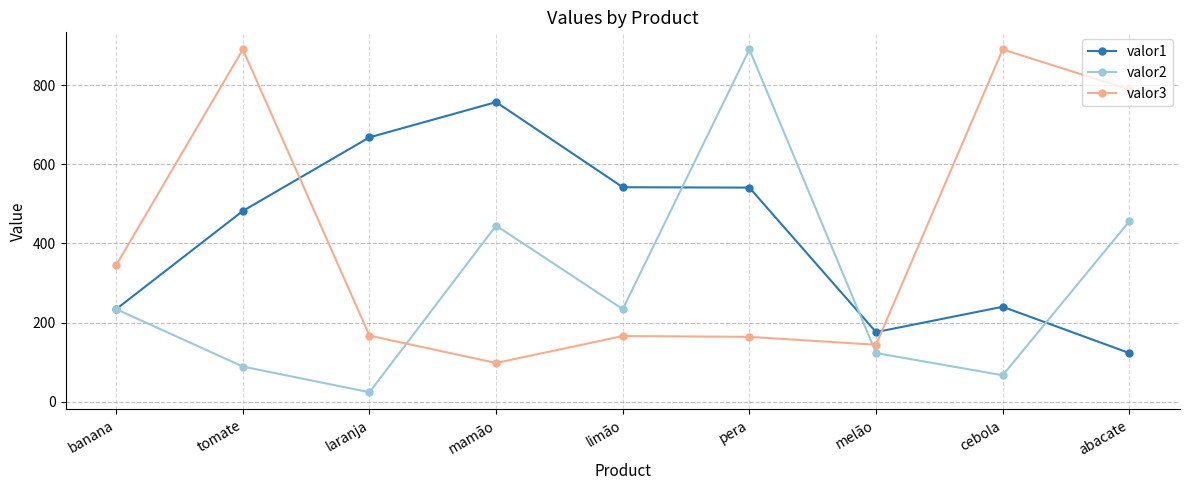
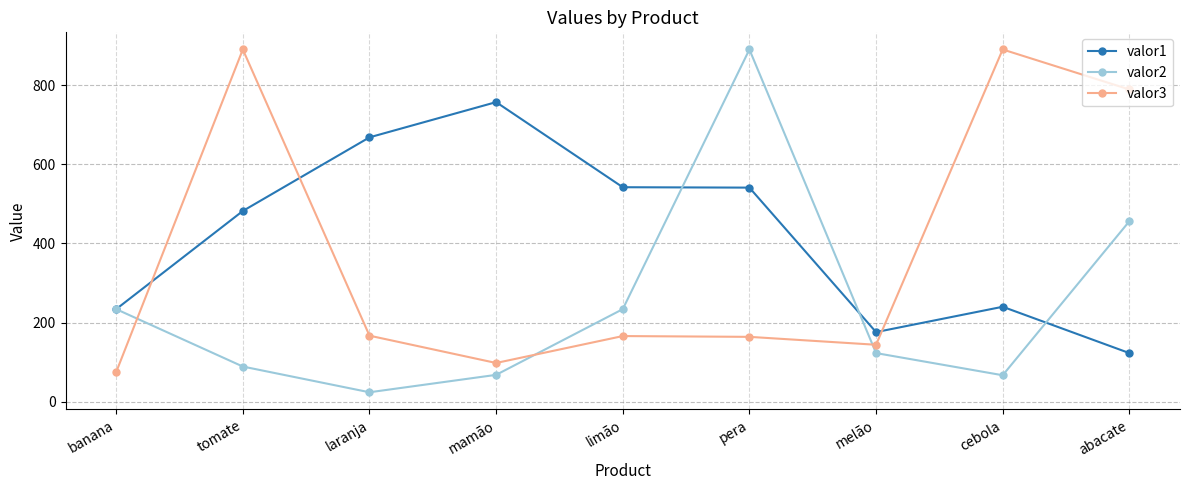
valor3, banana: 350 -> 80
valor2, mamão: 450 -> 70
